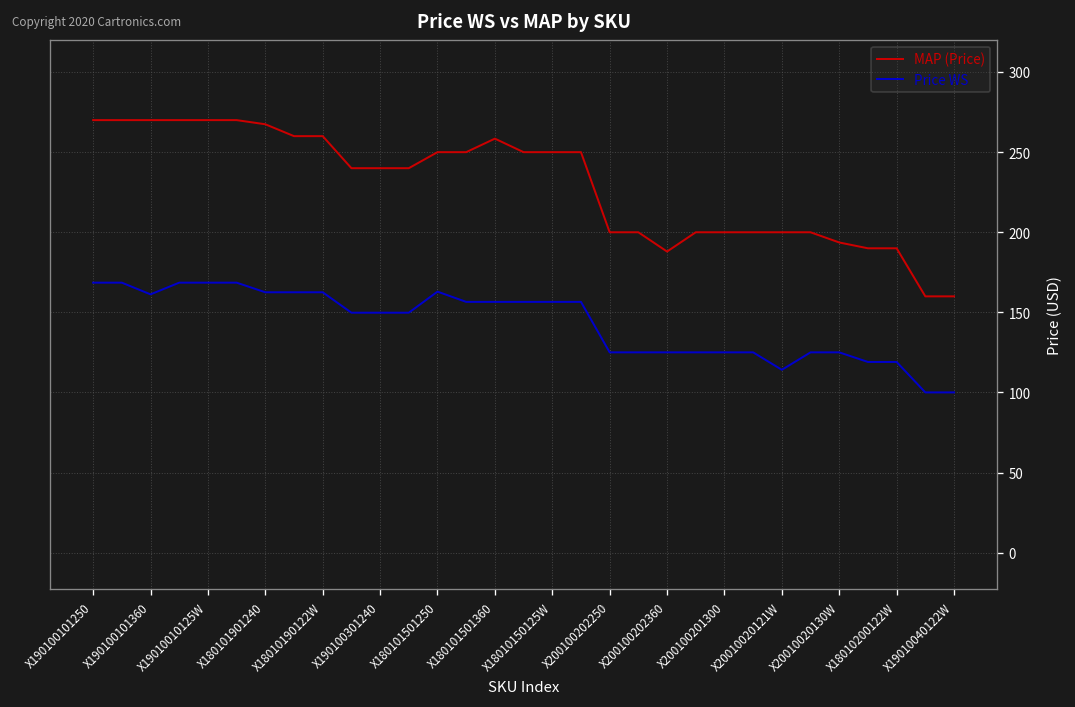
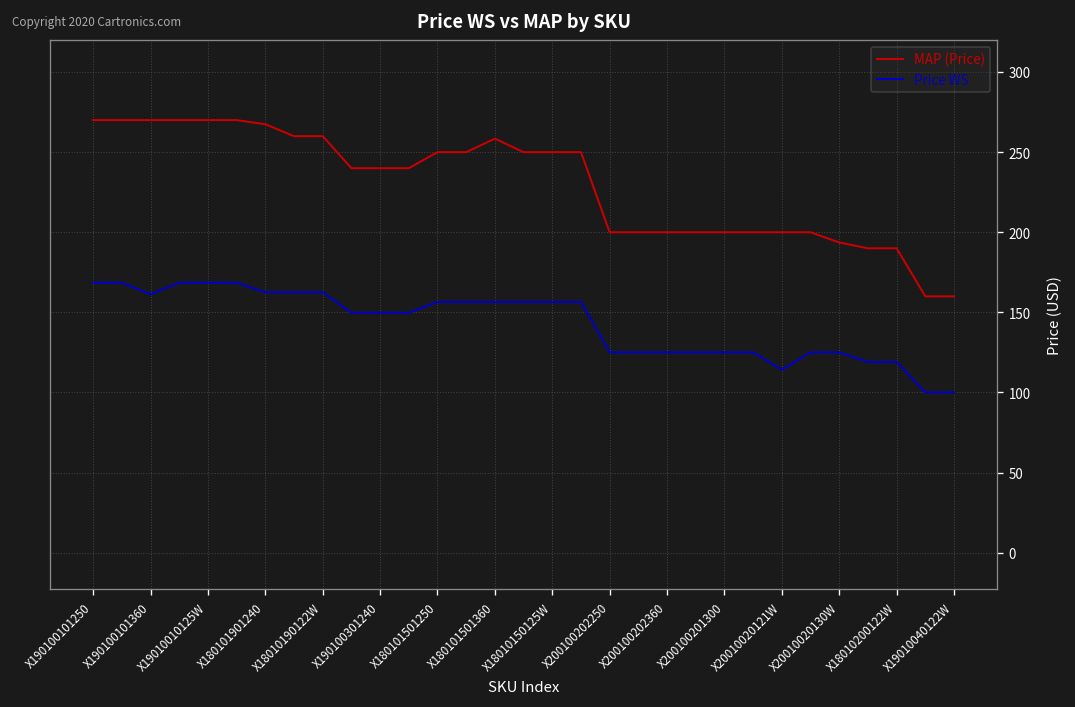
Price WS, X180101501250: 163 -> 157
MAP (Price), X200100202360: 188 -> 200
